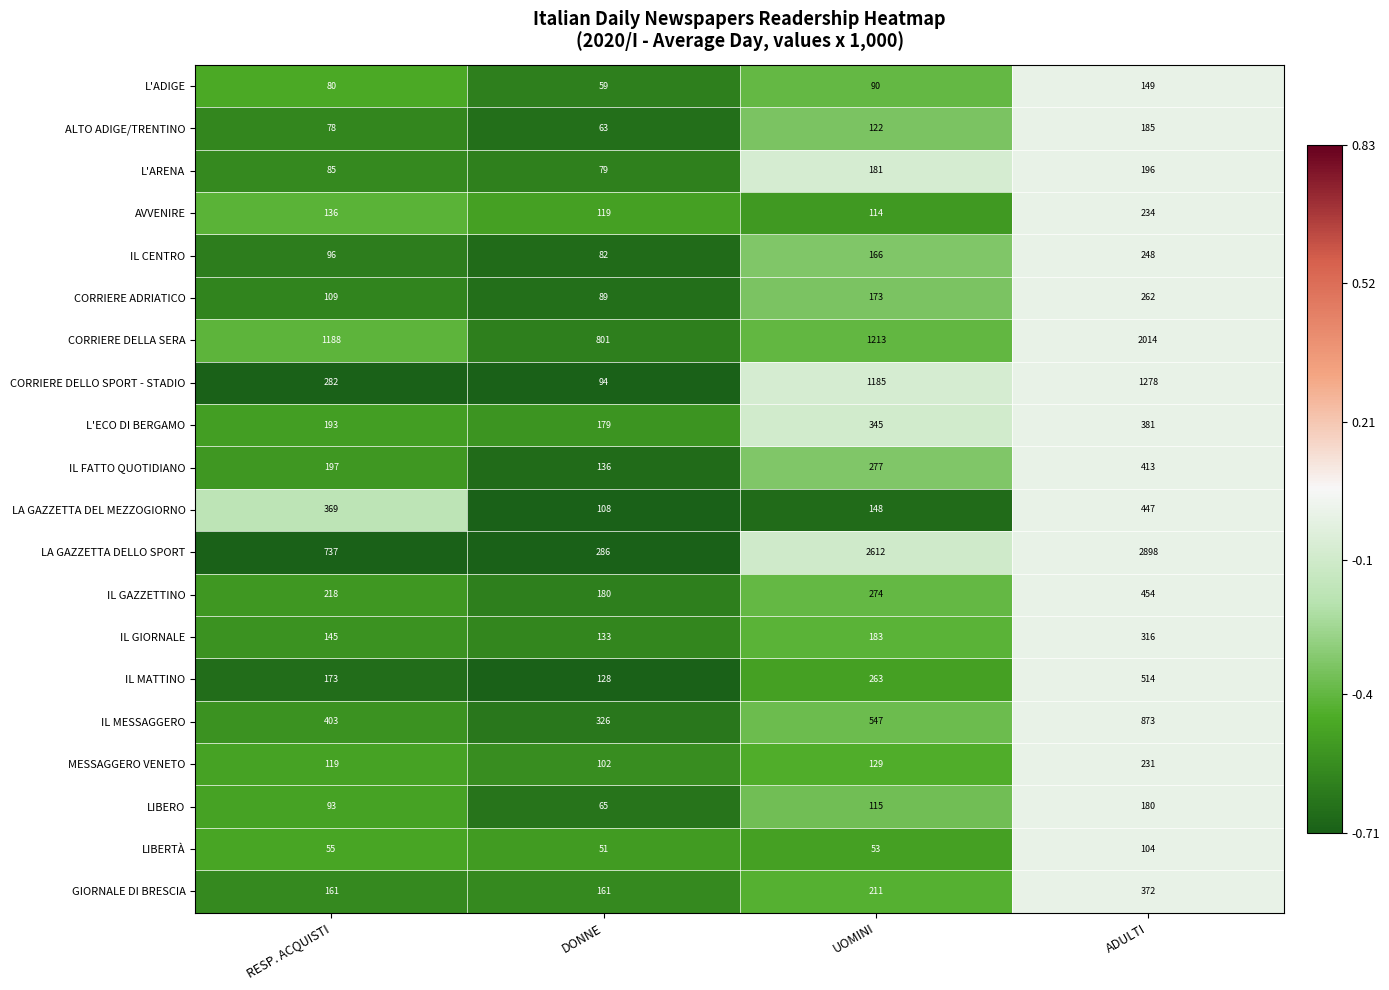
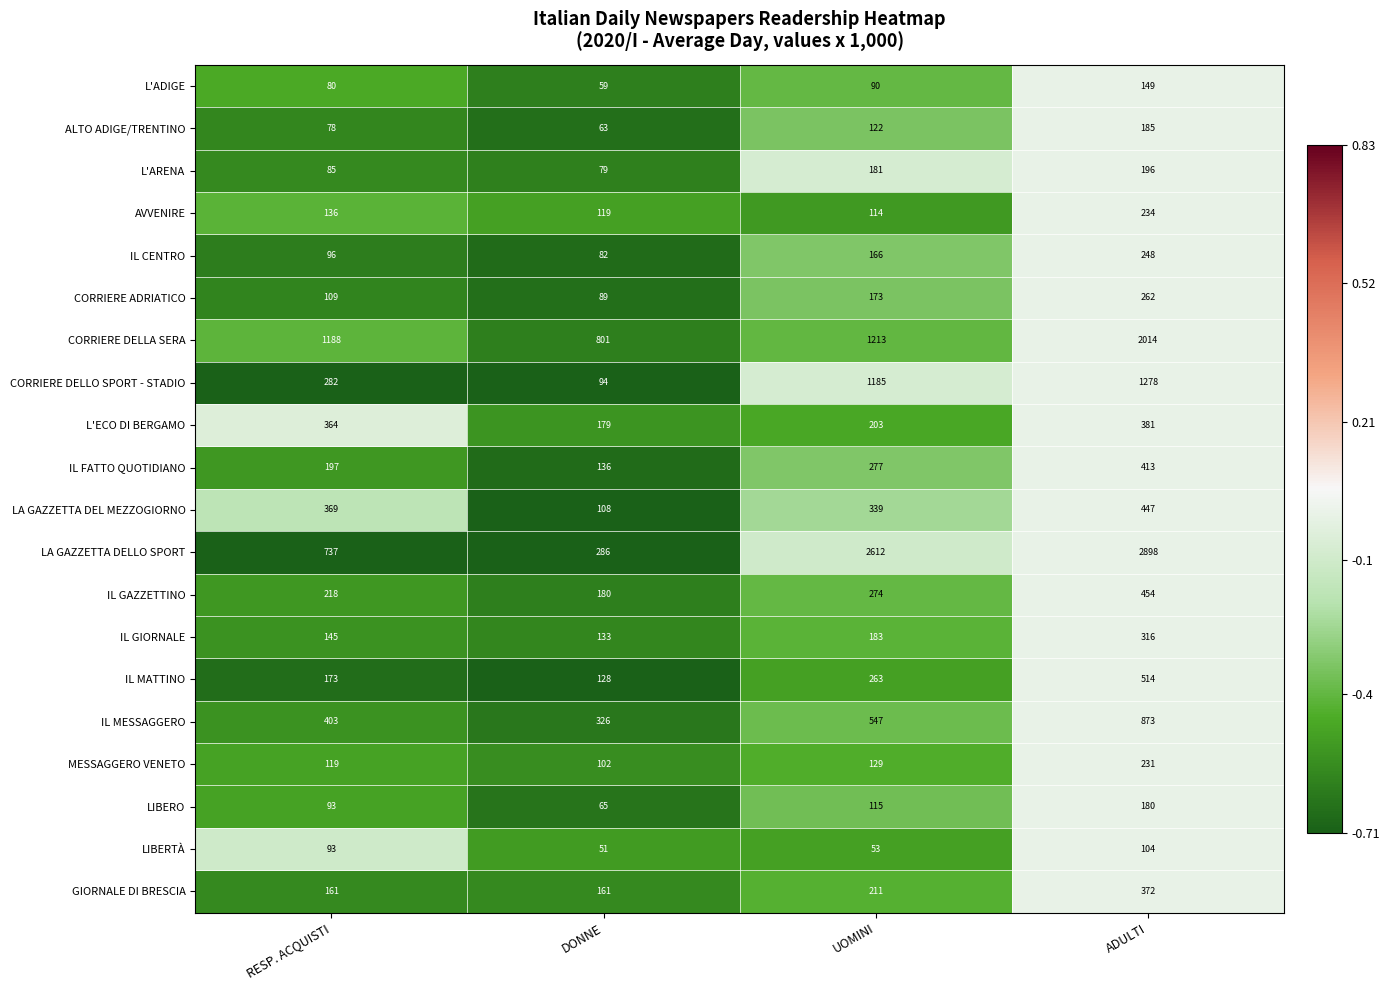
L'ECO DI BERGAMO, RESP. ACQUISTI: 193 -> 364
L'ECO DI BERGAMO, UOMINI: 345 -> 203
LA GAZZETTA DEL MEZZOGIORNO, UOMINI: 148 -> 339
LIBERTÀ, RESP. ACQUISTI: 55 -> 93
